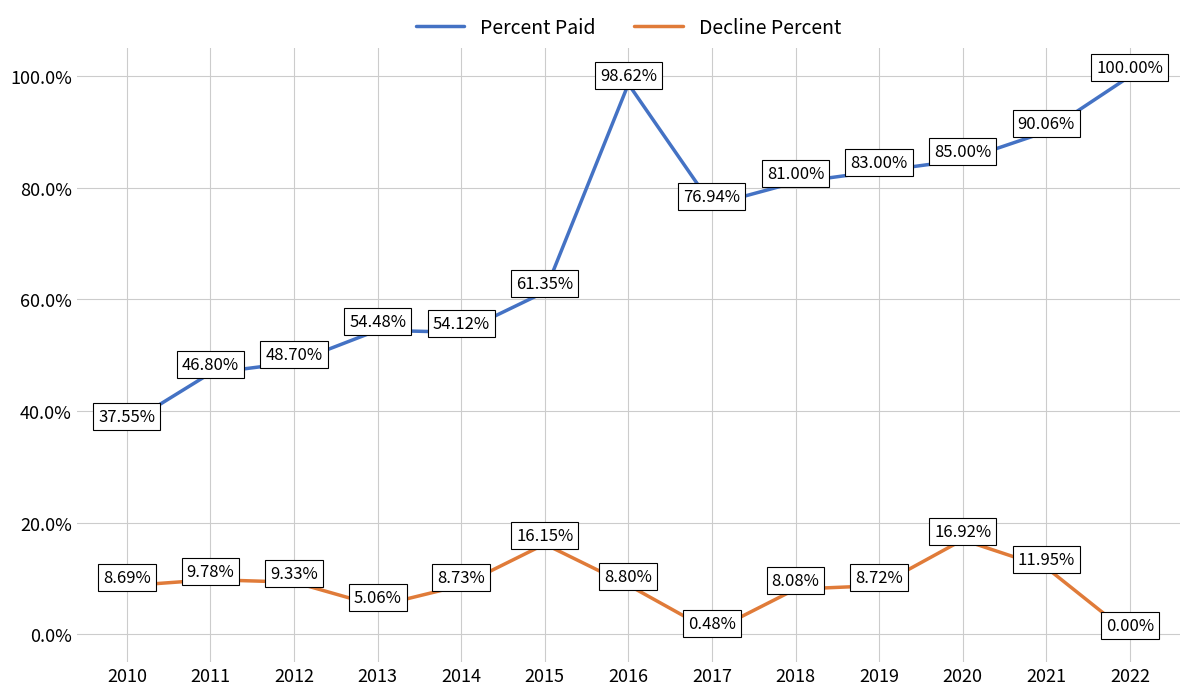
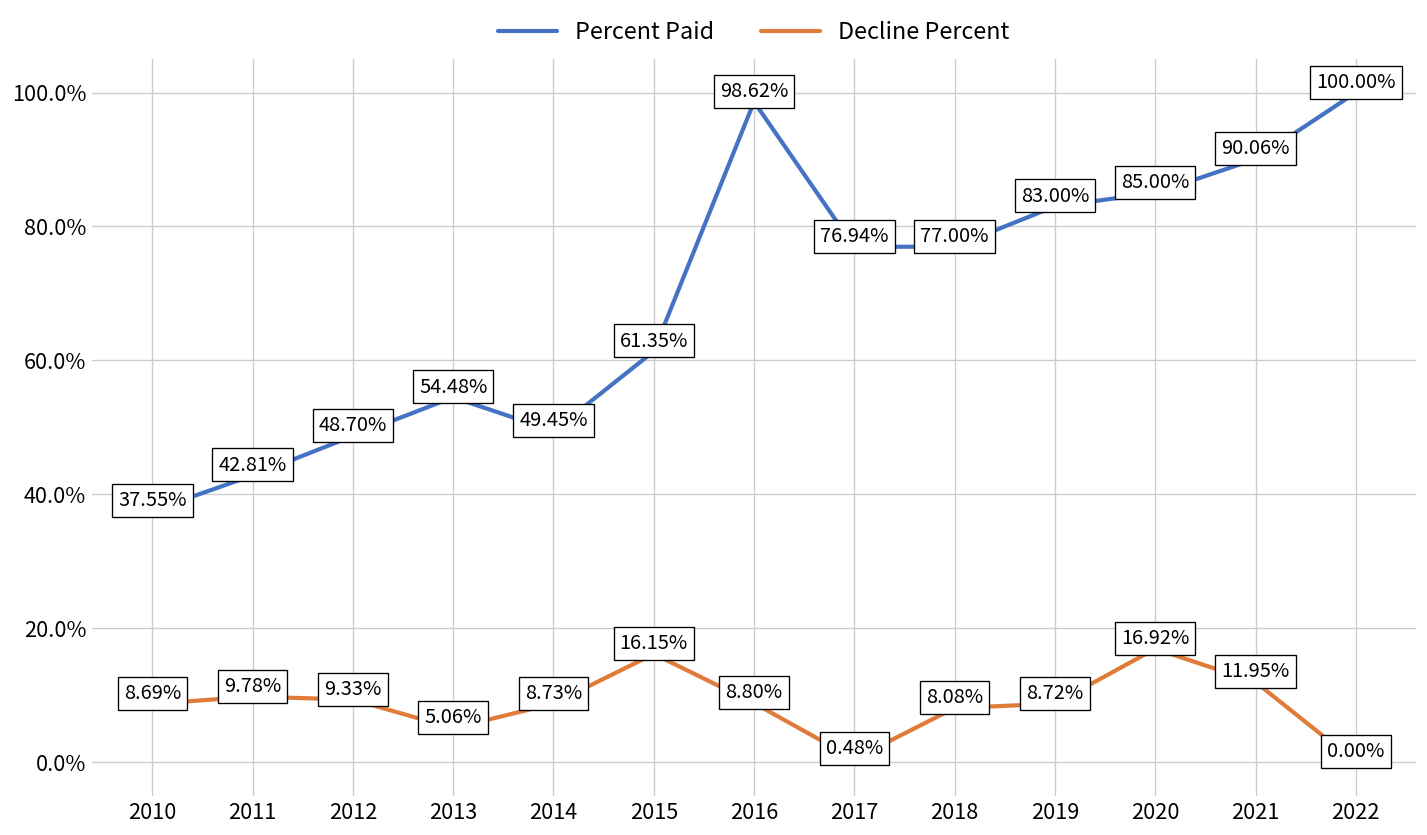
Percent Paid, 2011: 46.80% -> 42.81%
Percent Paid, 2014: 54.12% -> 49.45%
Percent Paid, 2018: 81.00% -> 77.00%
